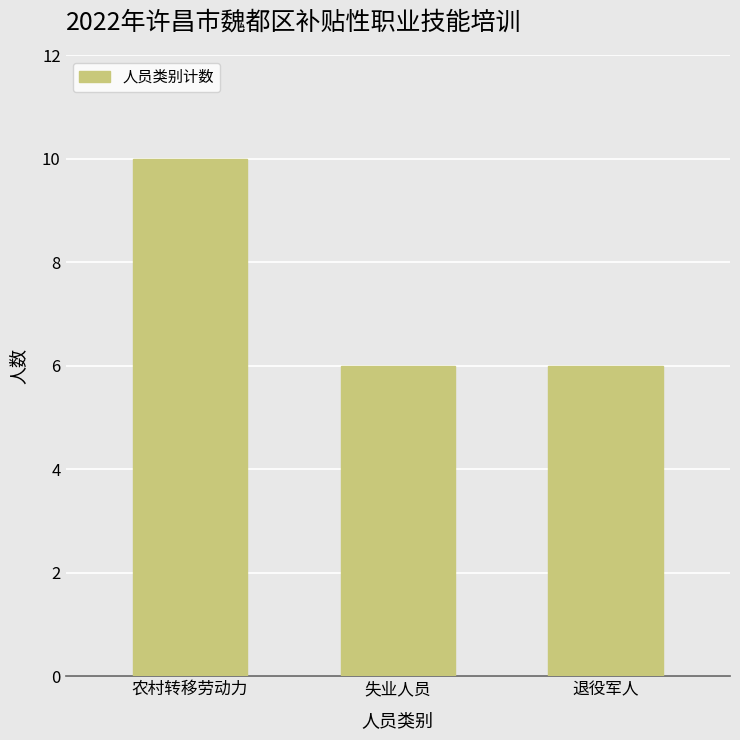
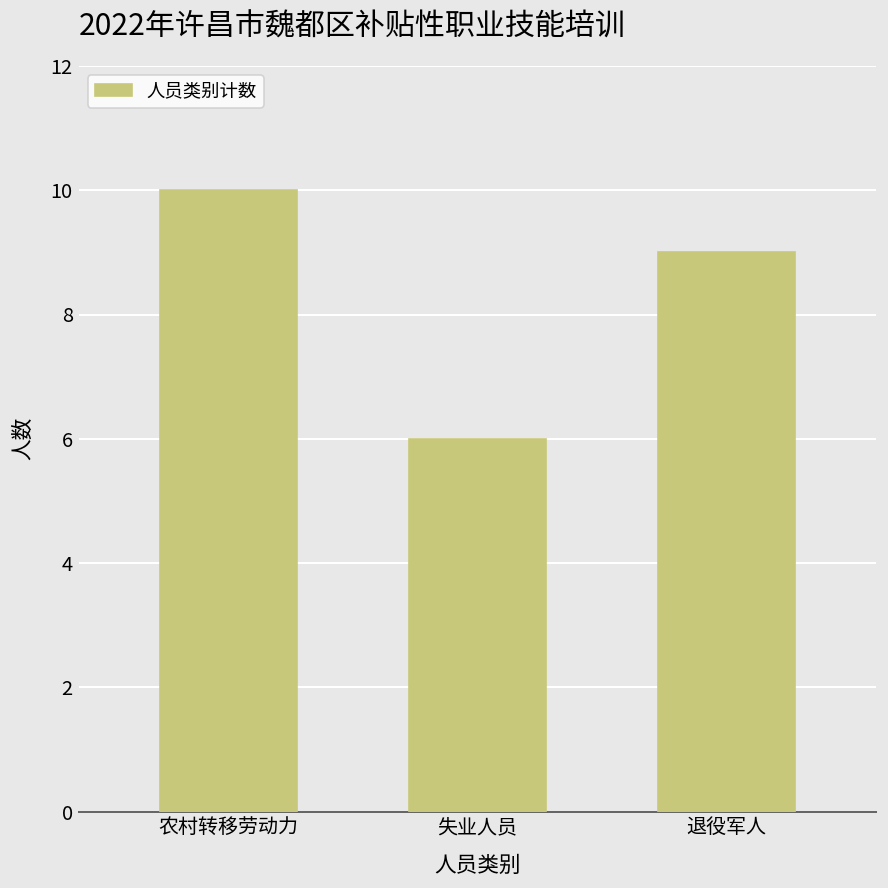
退役军人: 6 -> 9
